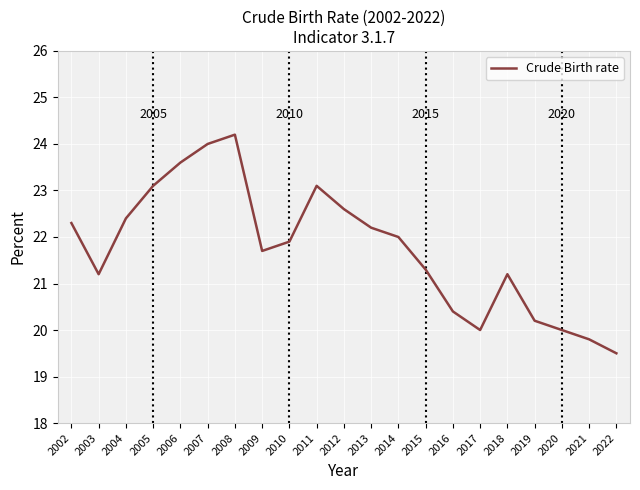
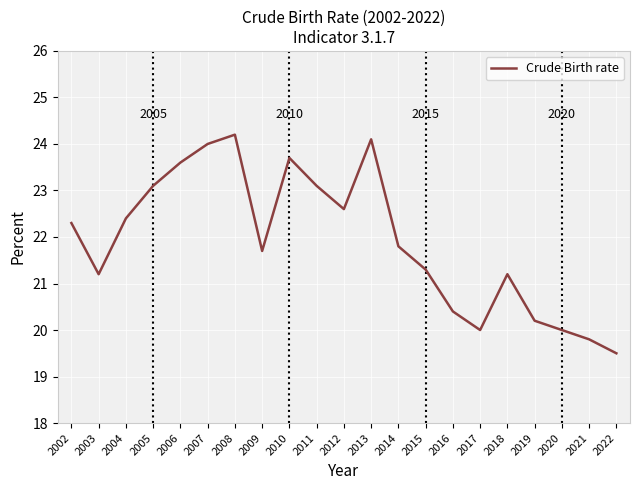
2010: 21.9 -> 23.7
2013: 22.2 -> 24.1
2014: 22.0 -> 21.8
